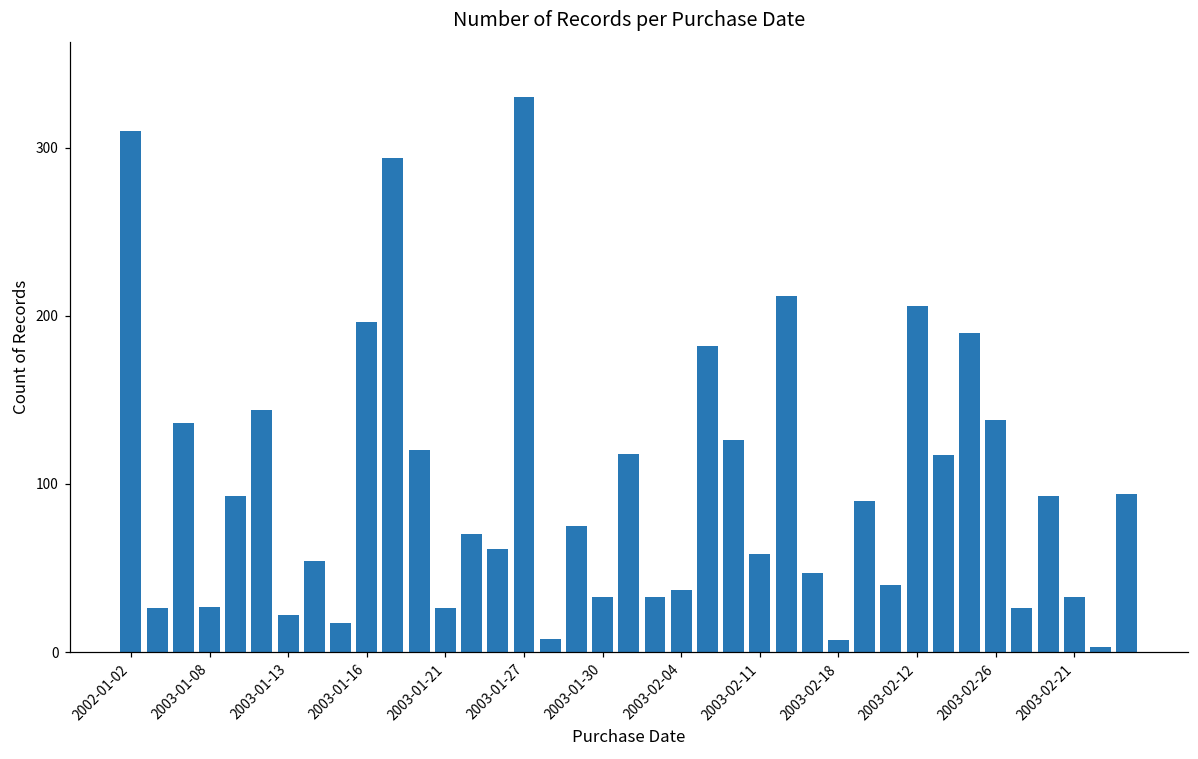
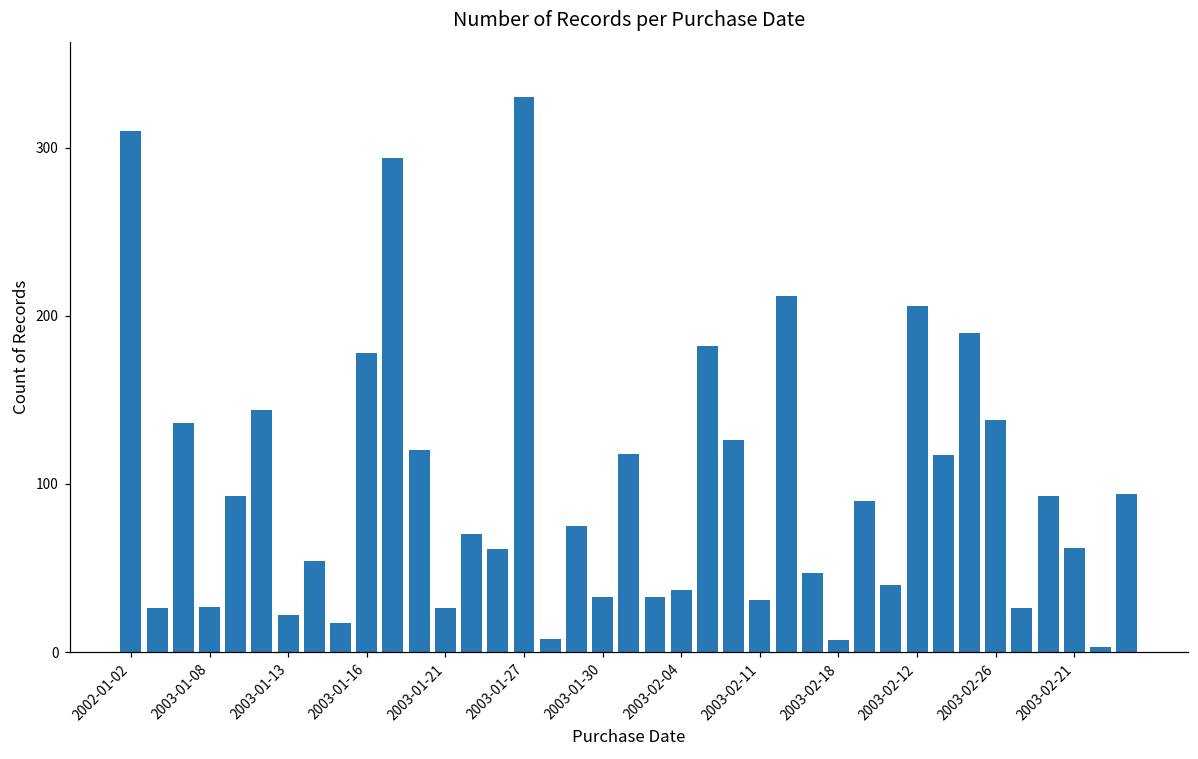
2003-01-16: 196 -> 178
2003-02-11: 58 -> 31
2003-02-21: 33 -> 62
